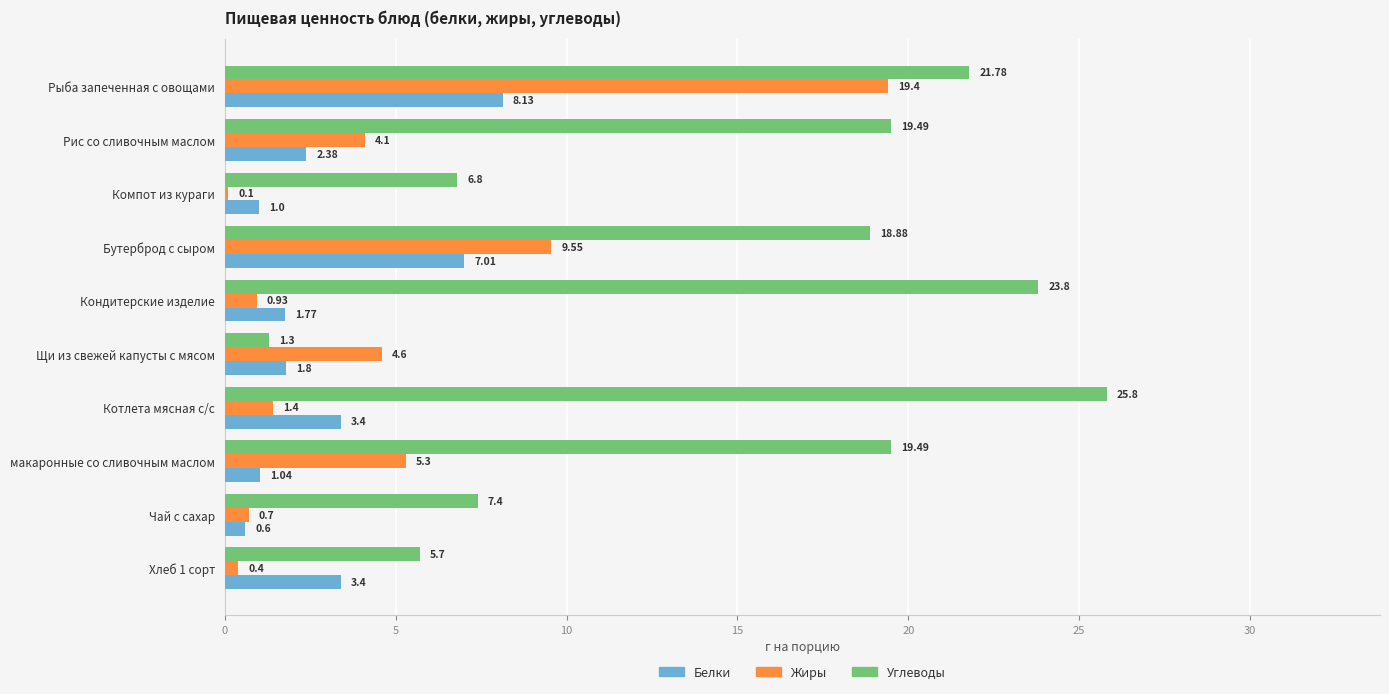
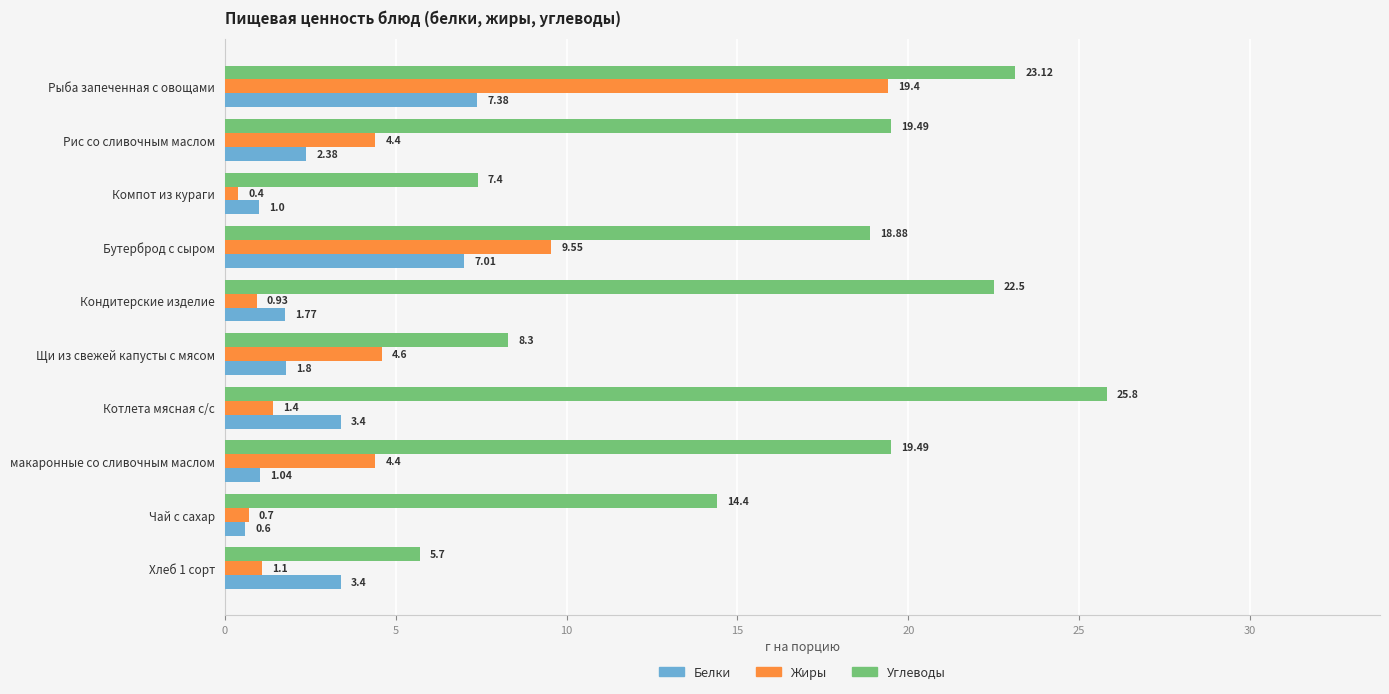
Углеводы, Рыба запеченная с овощами: 21.78 -> 23.12
Белки, Рыба запеченная с овощами: 8.13 -> 7.38
Жиры, Рис со сливочным маслом: 4.1 -> 4.4
Углеводы, Компот из кураги: 6.8 -> 7.4
Жиры, Компот из кураги: 0.1 -> 0.4
Углеводы, Кондитерские изделие: 23.8 -> 22.5
Углеводы, Щи из свежей капусты с мясом: 1.3 -> 8.3
Жиры, макаронные со сливочным маслом: 5.3 -> 4.4
Углеводы, Чай с сахар: 7.4 -> 14.4
Жиры, Хлеб 1 сорт: 0.4 -> 1.1
